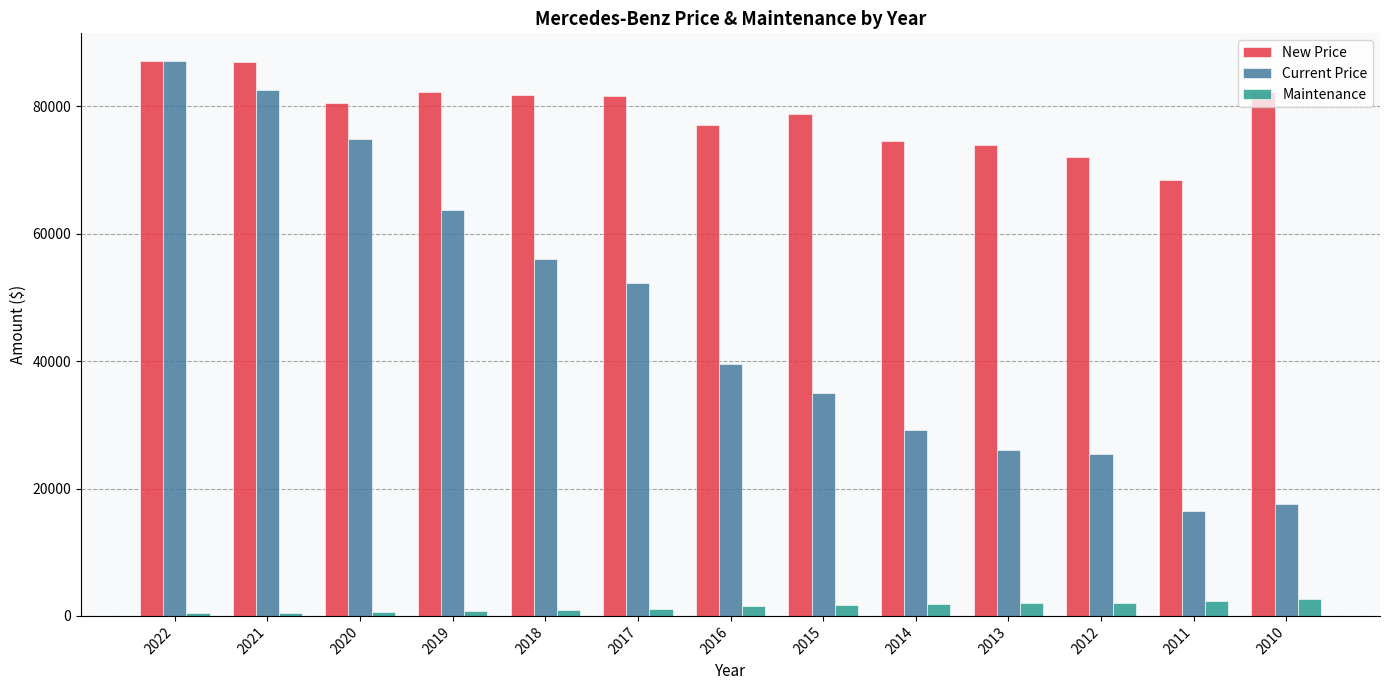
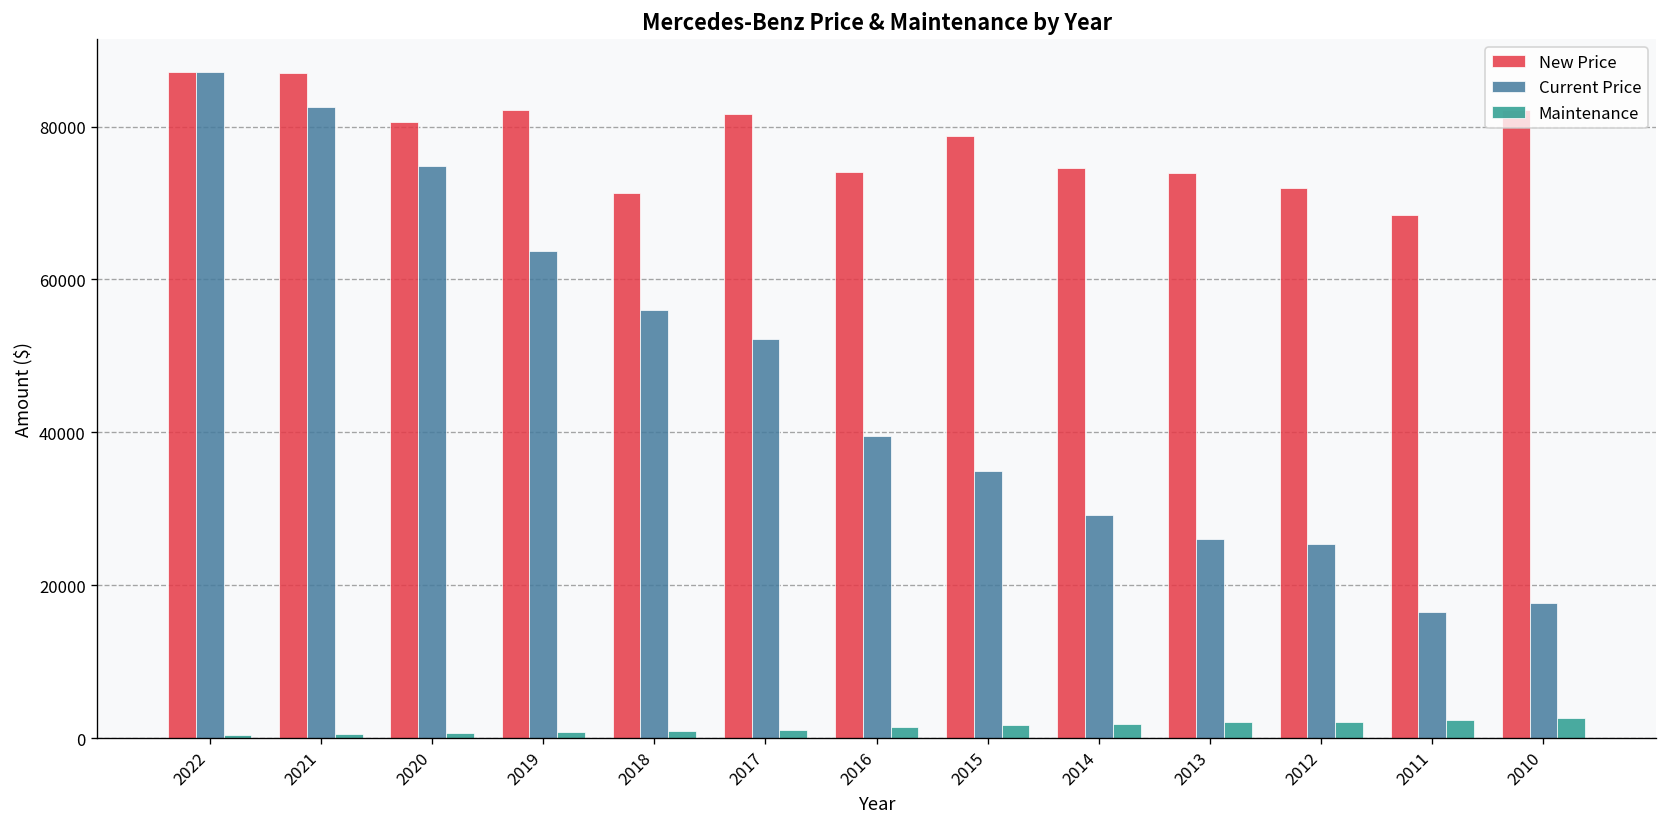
New Price, 2018: 82000 -> 71000
New Price, 2016: 77000 -> 74000
